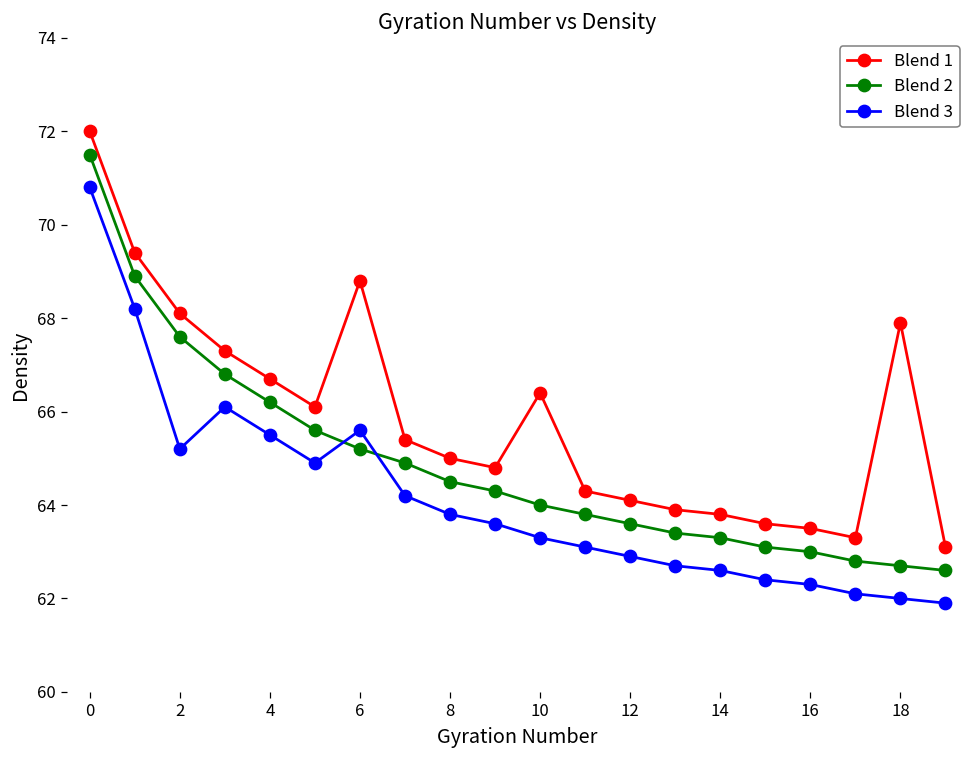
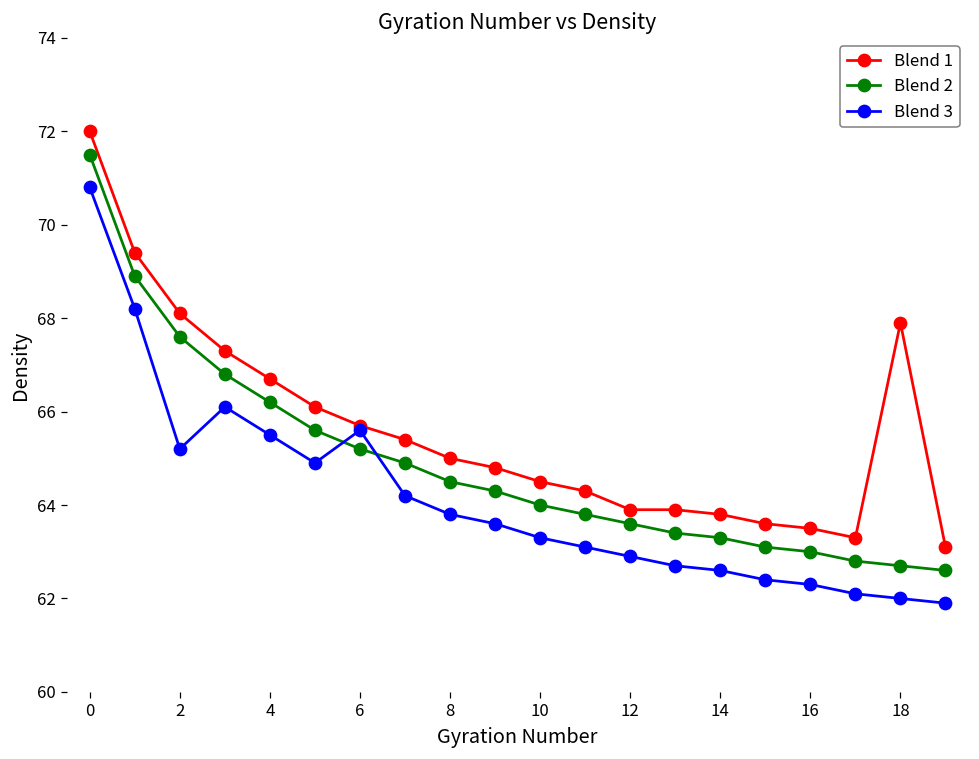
Blend 1, 6: 68.8 -> 65.7
Blend 1, 10: 66.4 -> 64.5
Blend 1, 12: 64.1 -> 63.9
